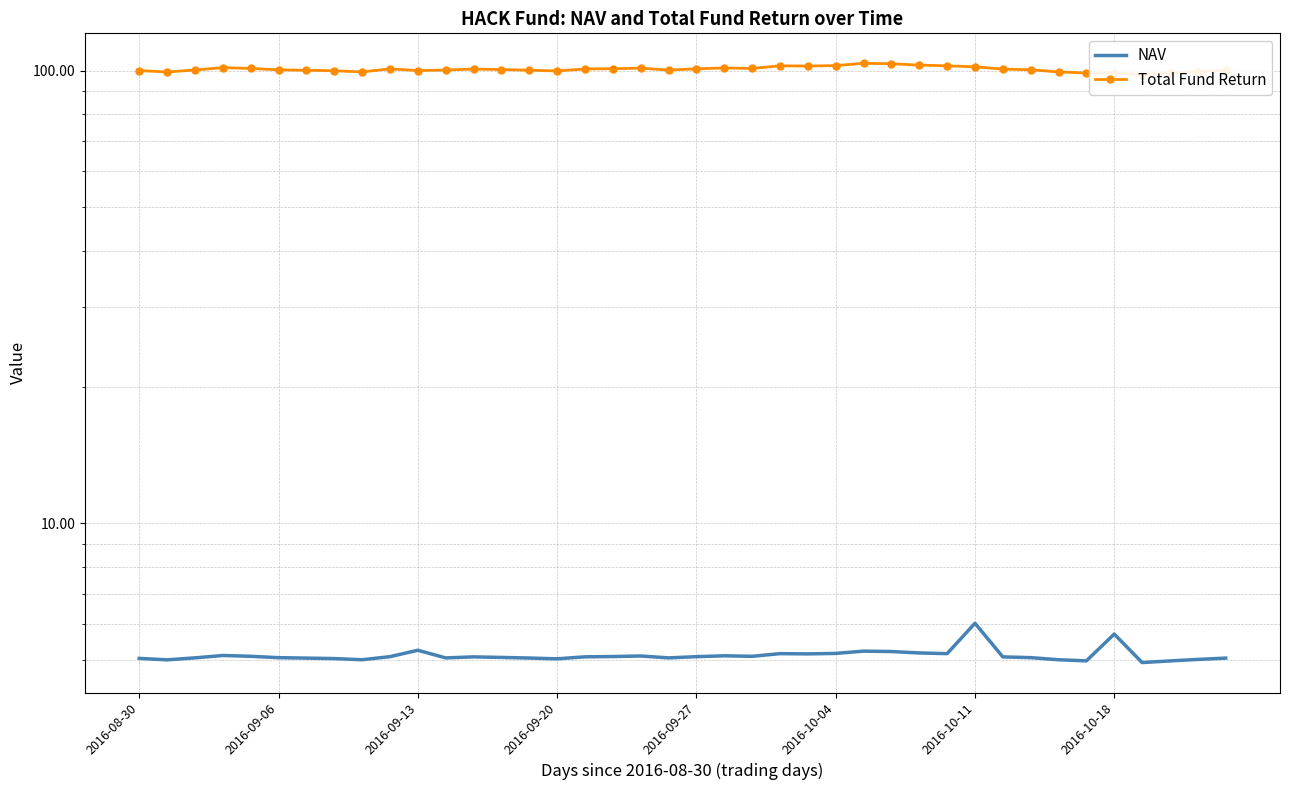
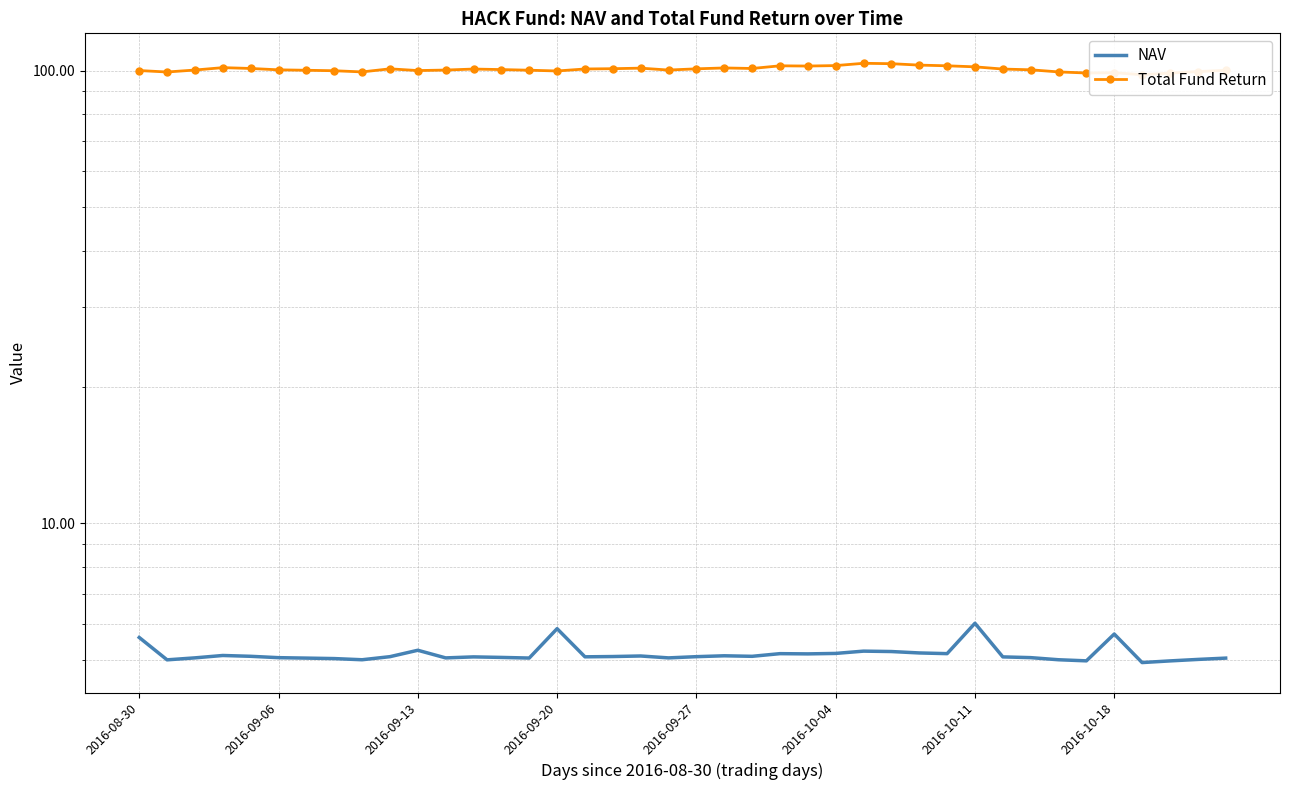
NAV, 2016-08-30: 5.0 -> 5.6
NAV, 2016-09-20: 5.0 -> 5.9
